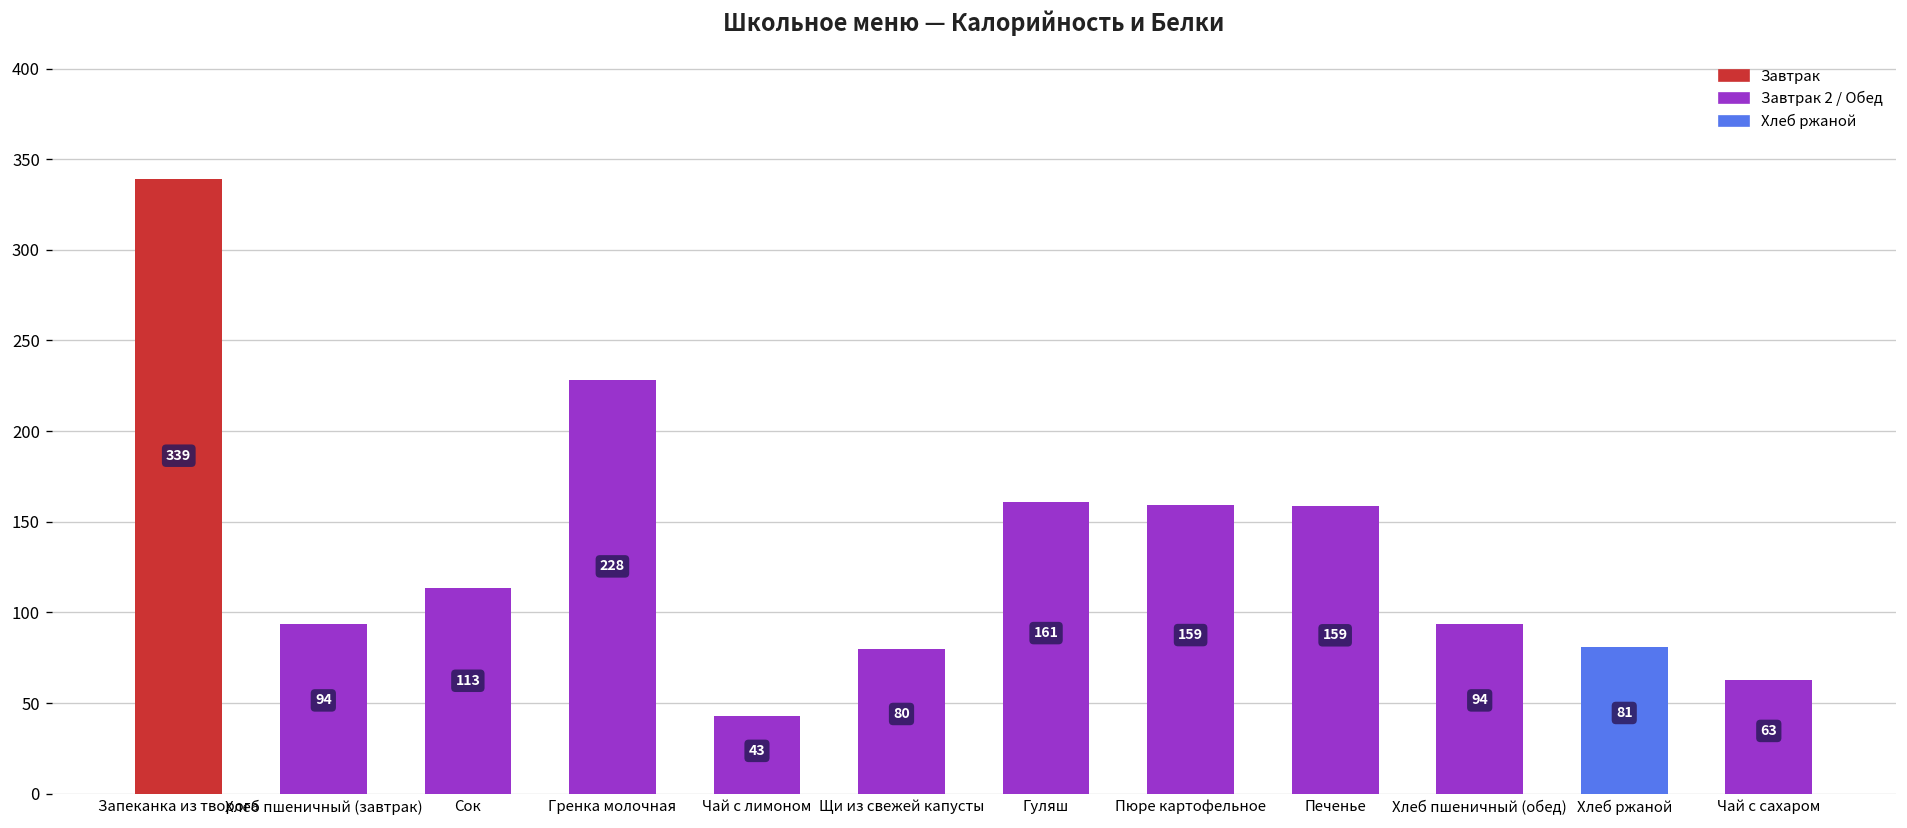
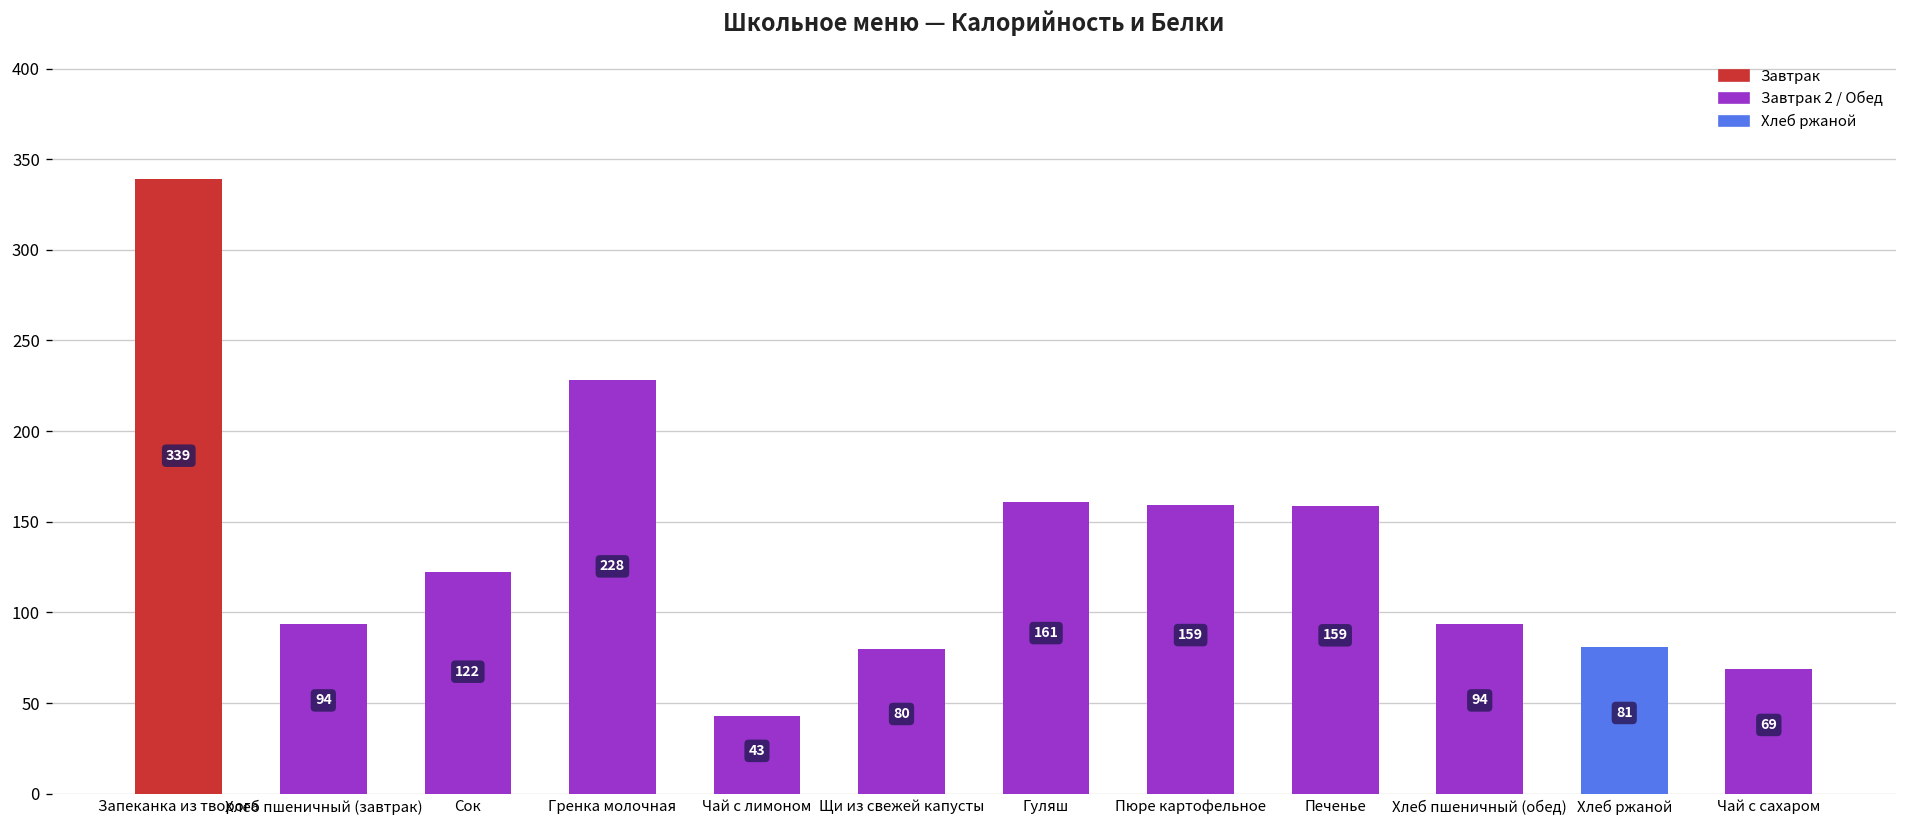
Сок: 113 -> 122
Чай с сахаром: 63 -> 69
